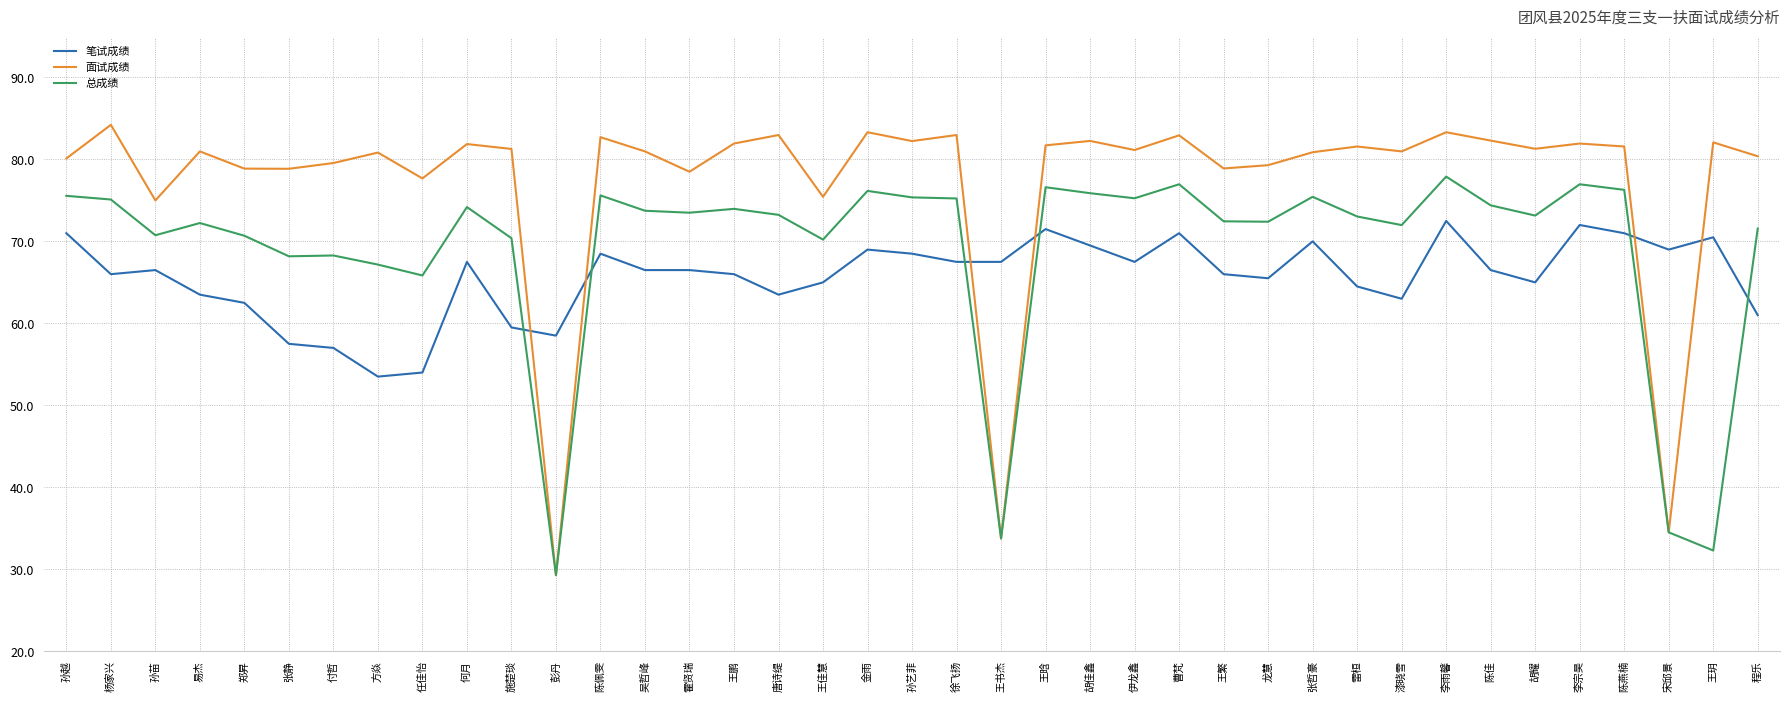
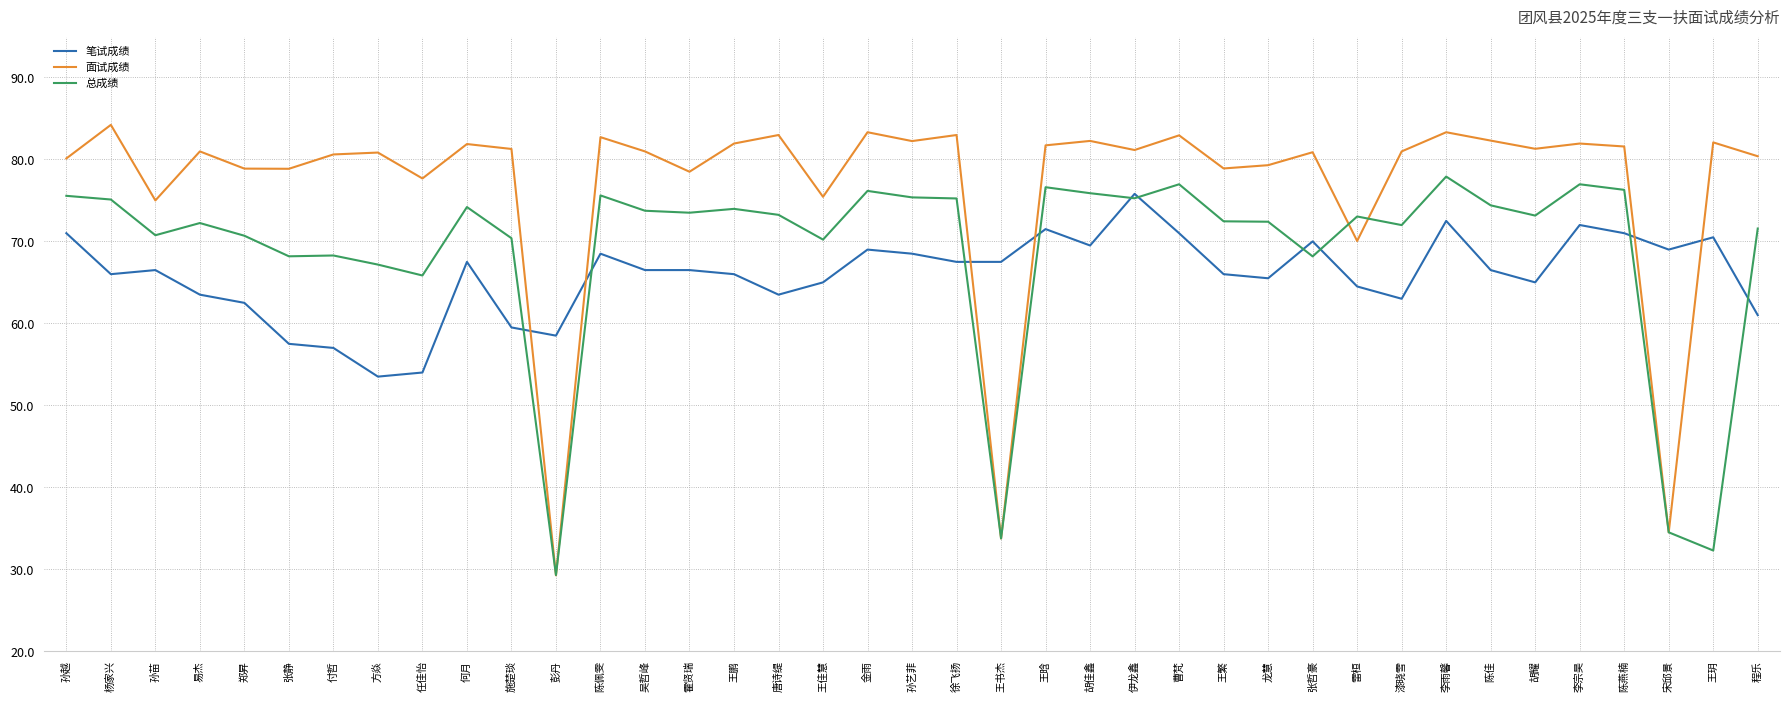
面试成绩, 付哲: 80 -> 81
笔试成绩, 伊龙鑫: 68 -> 76
总成绩, 张哲豪: 75 -> 68
面试成绩, 雷桓: 82 -> 70
